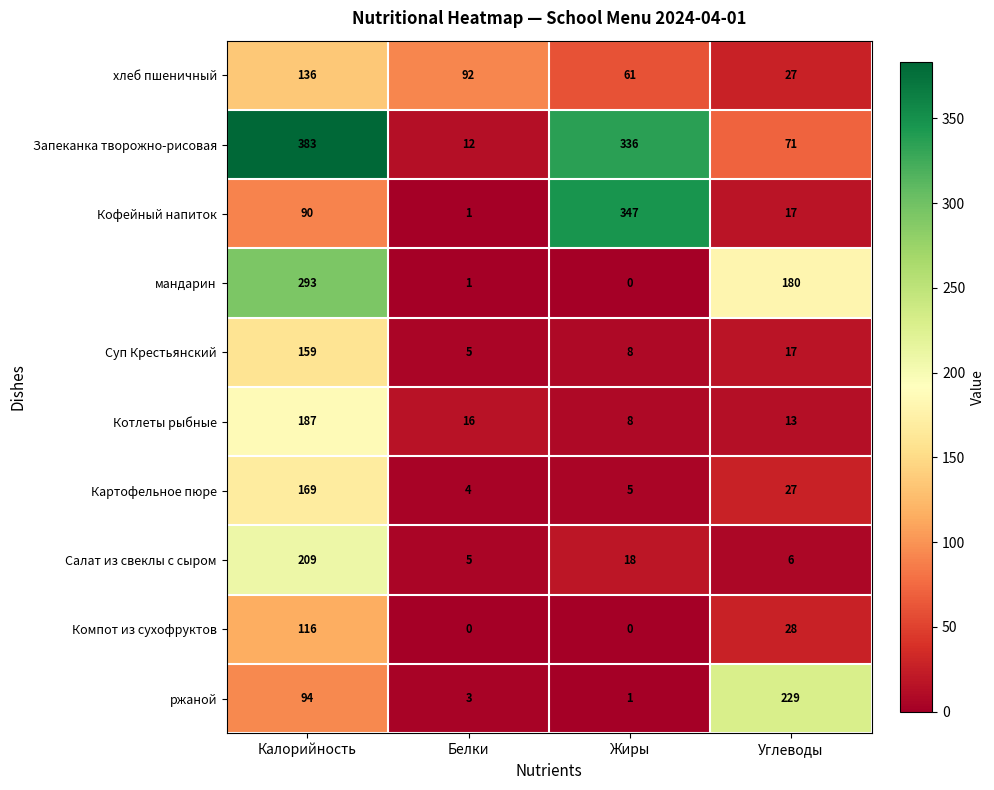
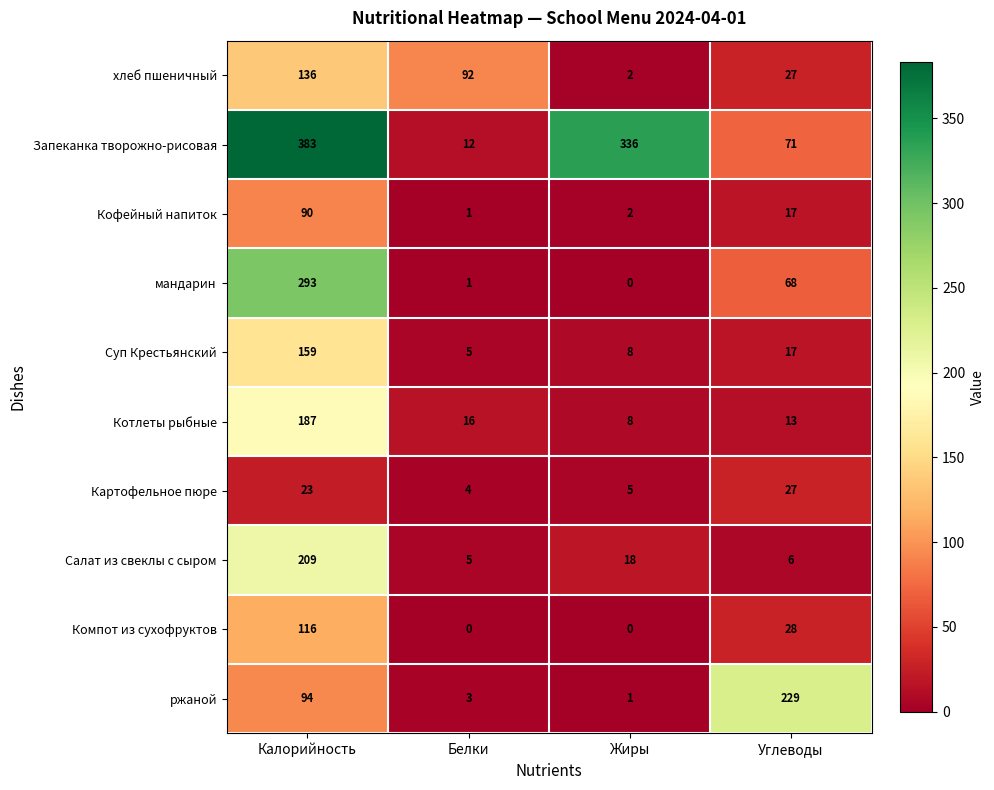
хлеб пшеничный, Жиры: 61 -> 2
Кофейный напиток, Жиры: 347 -> 2
мандарин, Углеводы: 180 -> 68
Картофельное пюре, Калорийность: 169 -> 23
